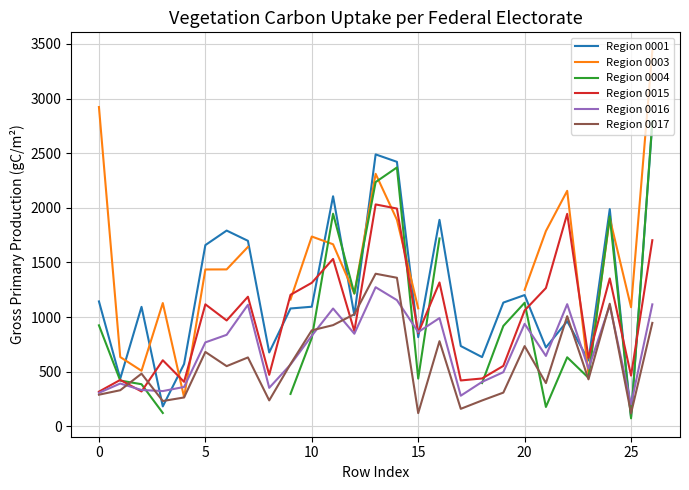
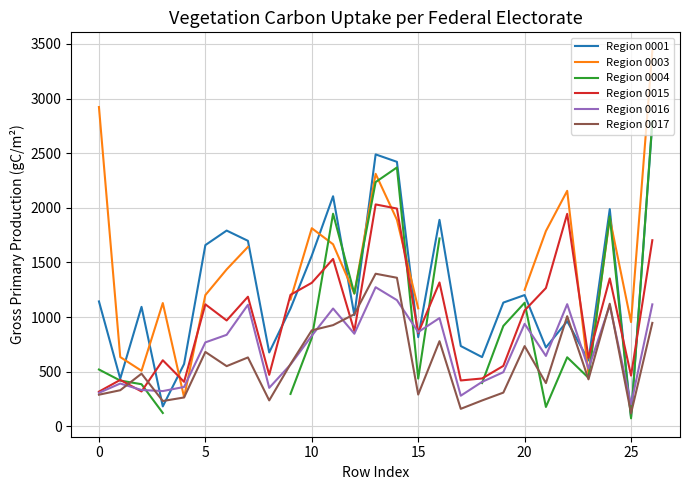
Region 0004, 0: 930 -> 520
Region 0003, 5: 1440 -> 1200
Region 0001, 10: 1100 -> 1560
Region 0003, 10: 1740 -> 1810
Region 0017, 15: 120 -> 290
Region 0003, 25: 1090 -> 960
